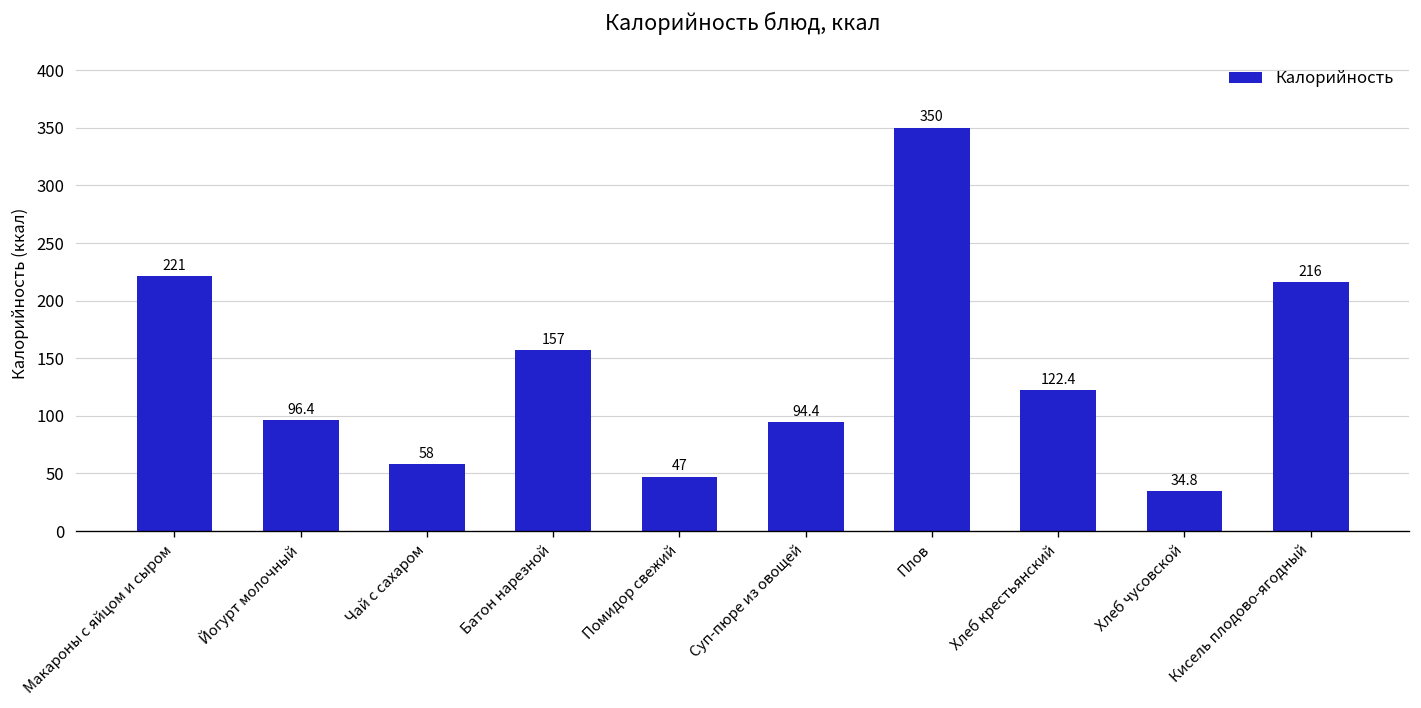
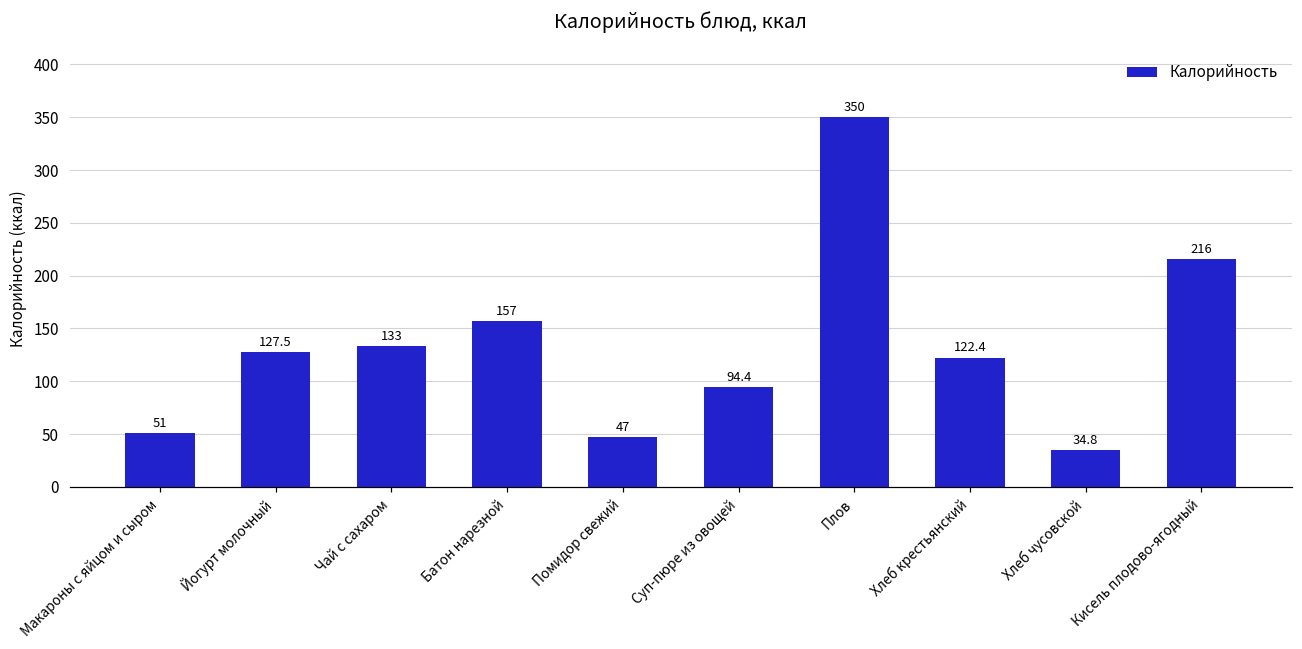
Макароны с яйцом и сыром: 221 -> 51
Йогурт молочный: 96.4 -> 127.5
Чай с сахаром: 58 -> 133
